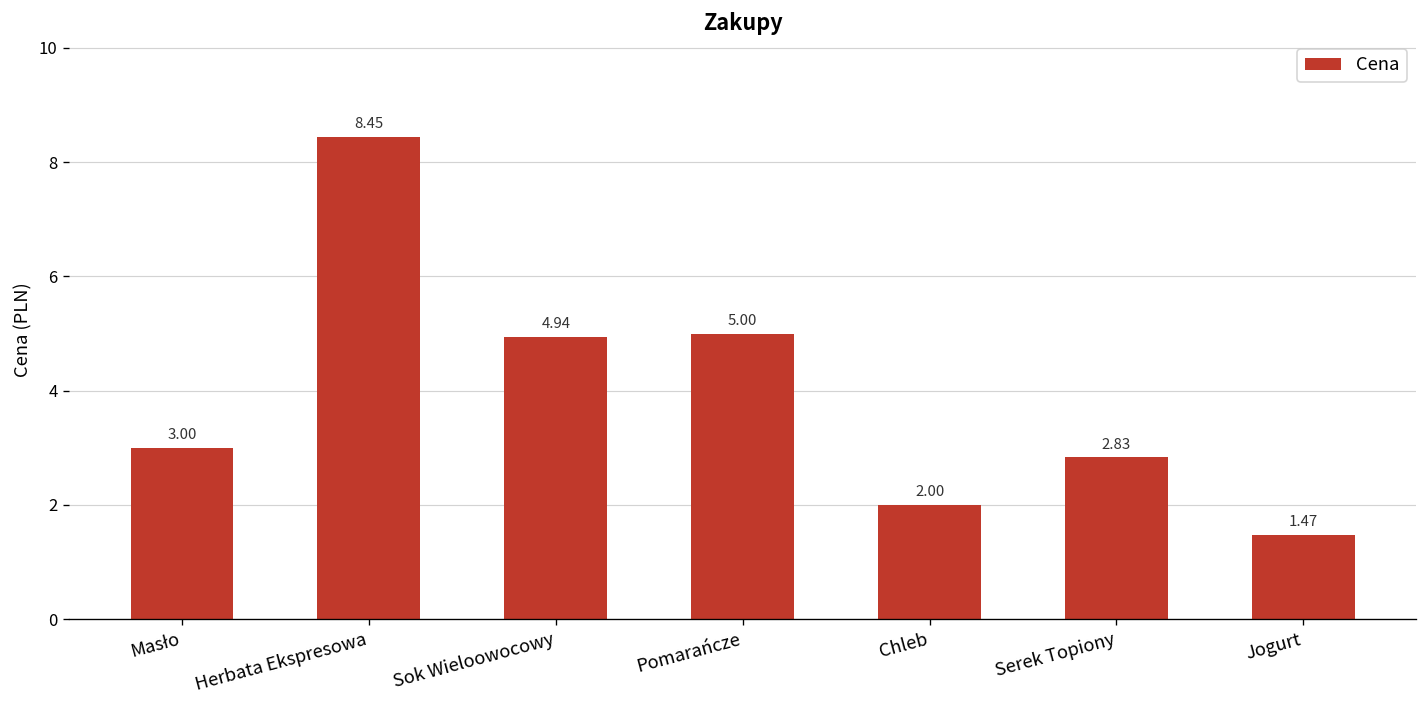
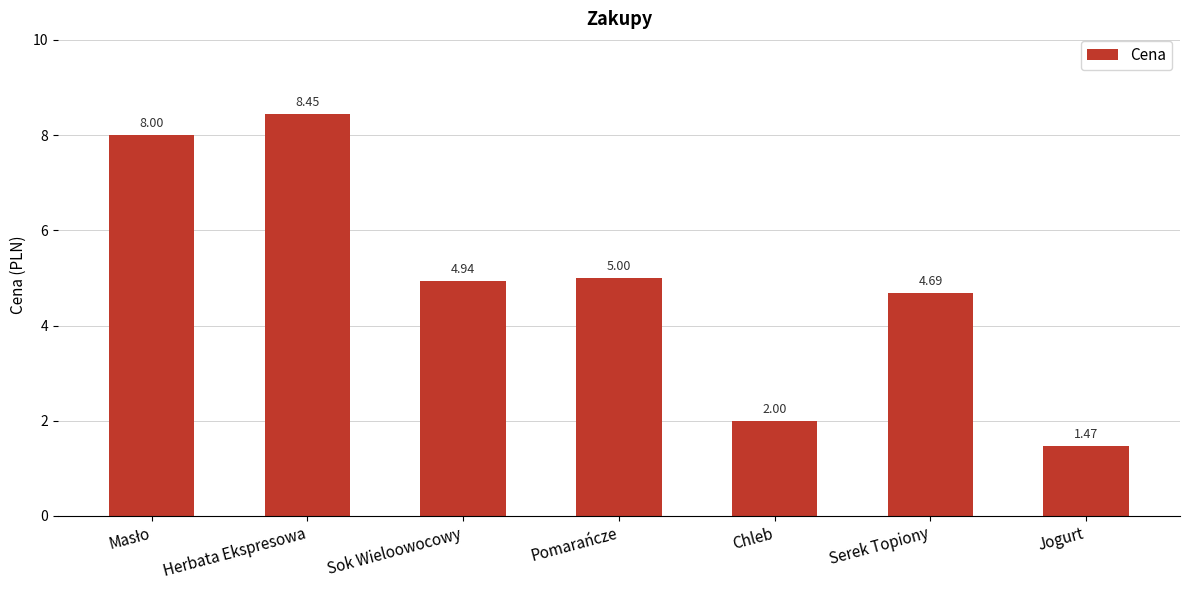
Masło: 3.00 -> 8.00
Serek Topiony: 2.83 -> 4.69
